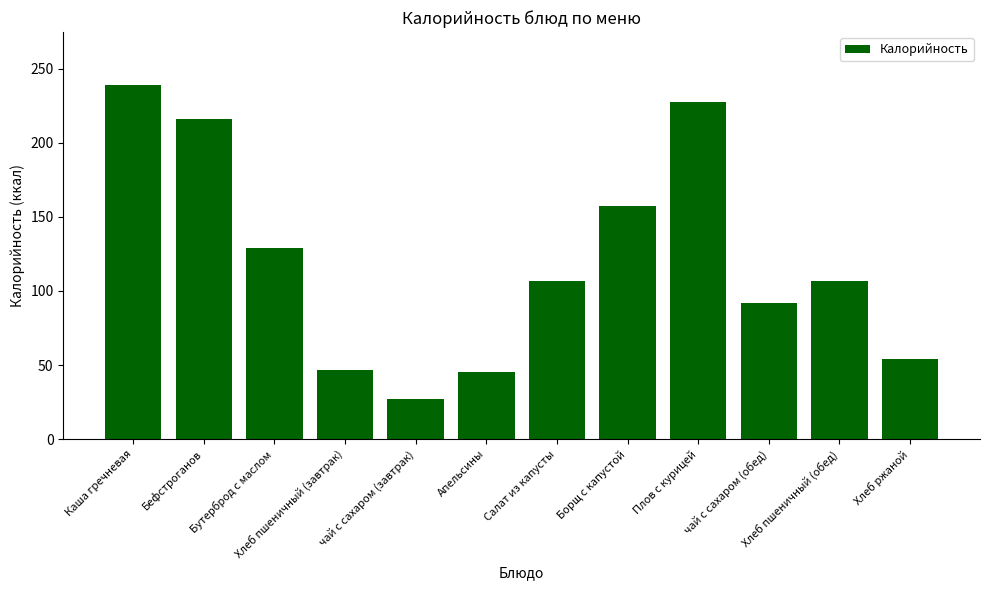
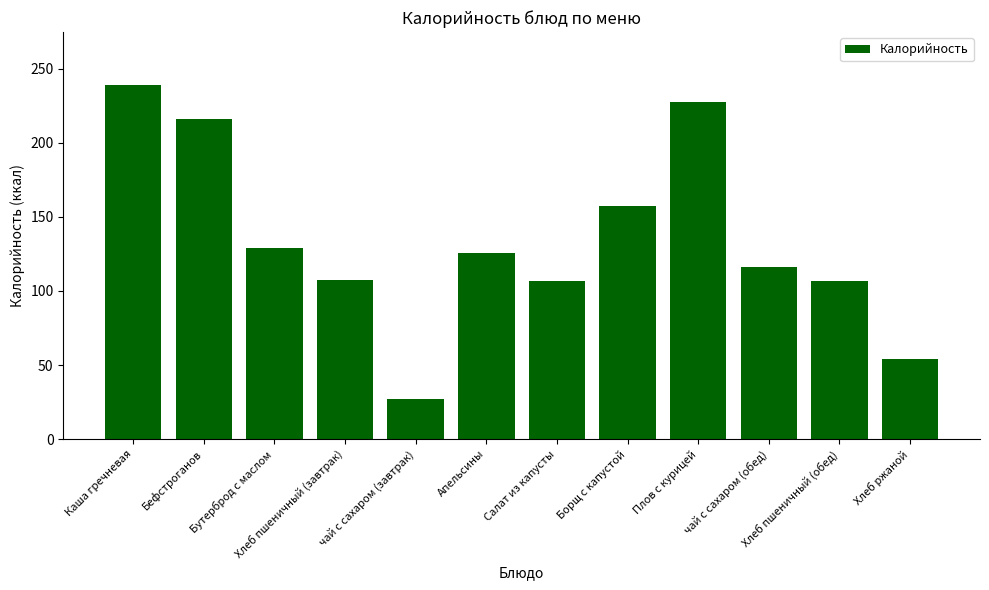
Хлеб пшеничный (завтрак): 47 -> 107
Апельсины: 45 -> 126
чай с сахаром (обед): 92 -> 116
